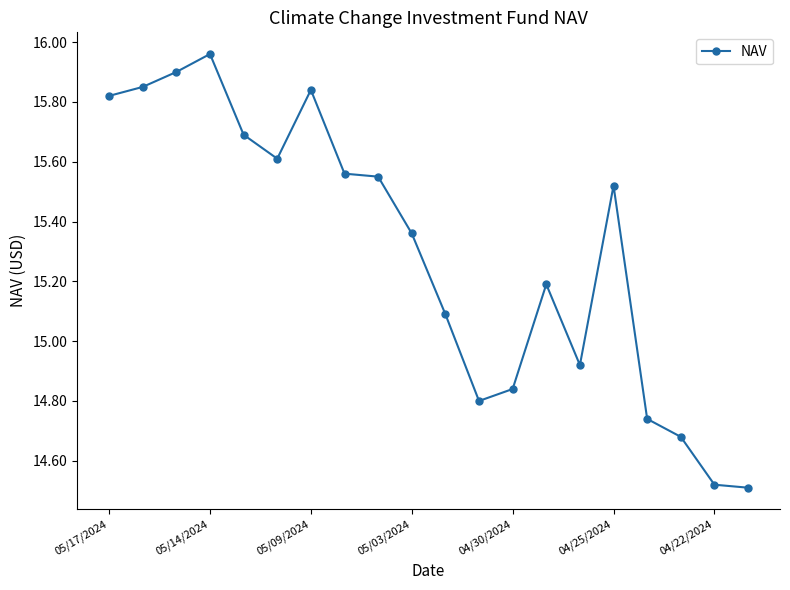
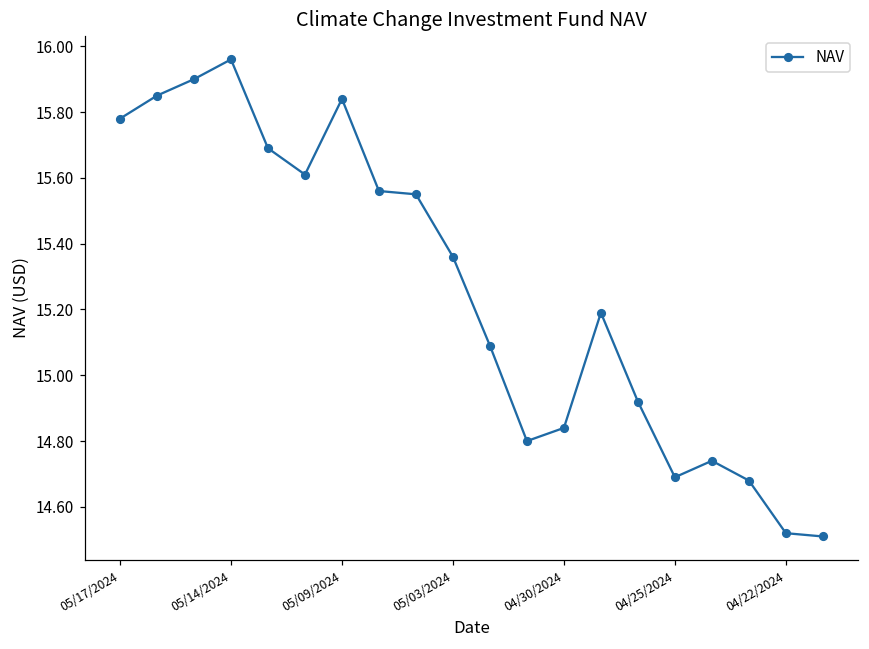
05/17/2024: 15.82 -> 15.78
04/25/2024: 15.52 -> 14.69
